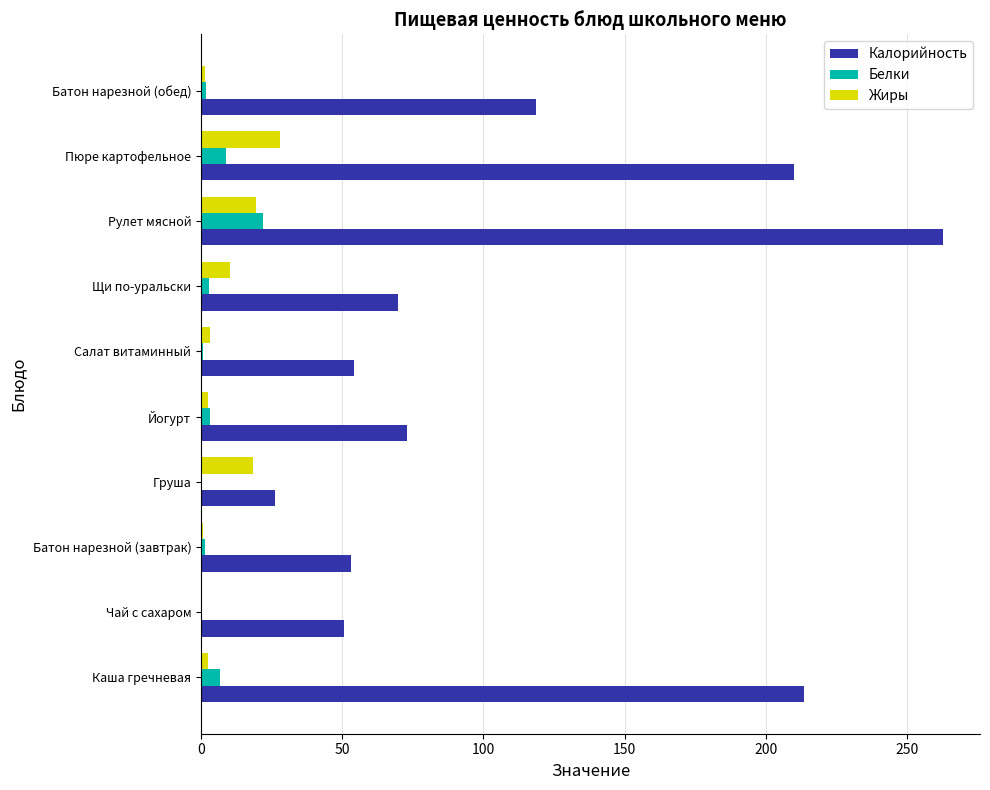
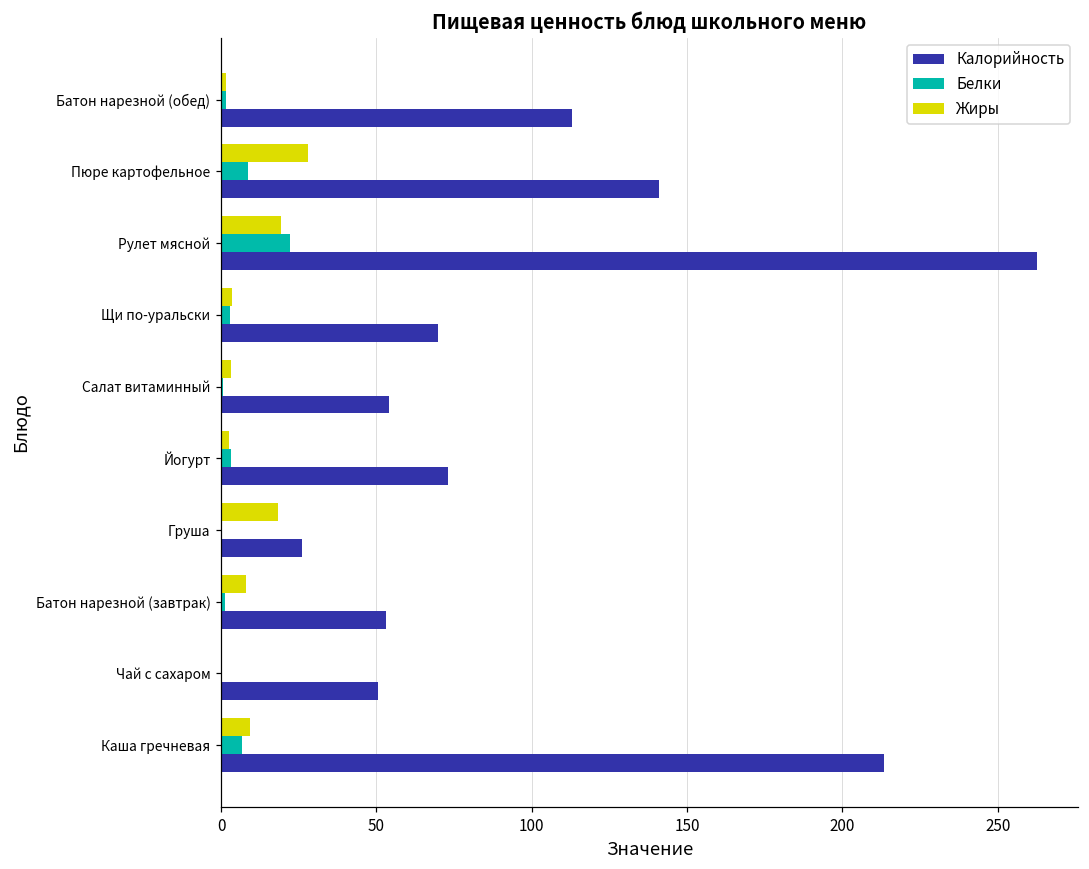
Калорийность, Батон нарезной (обед): 119 -> 113
Калорийность, Пюре картофельное: 210 -> 141
Жиры, Щи по-уральски: 10 -> 4
Жиры, Батон нарезной (завтрак): 1 -> 8
Жиры, Каша гречневая: 2 -> 9
